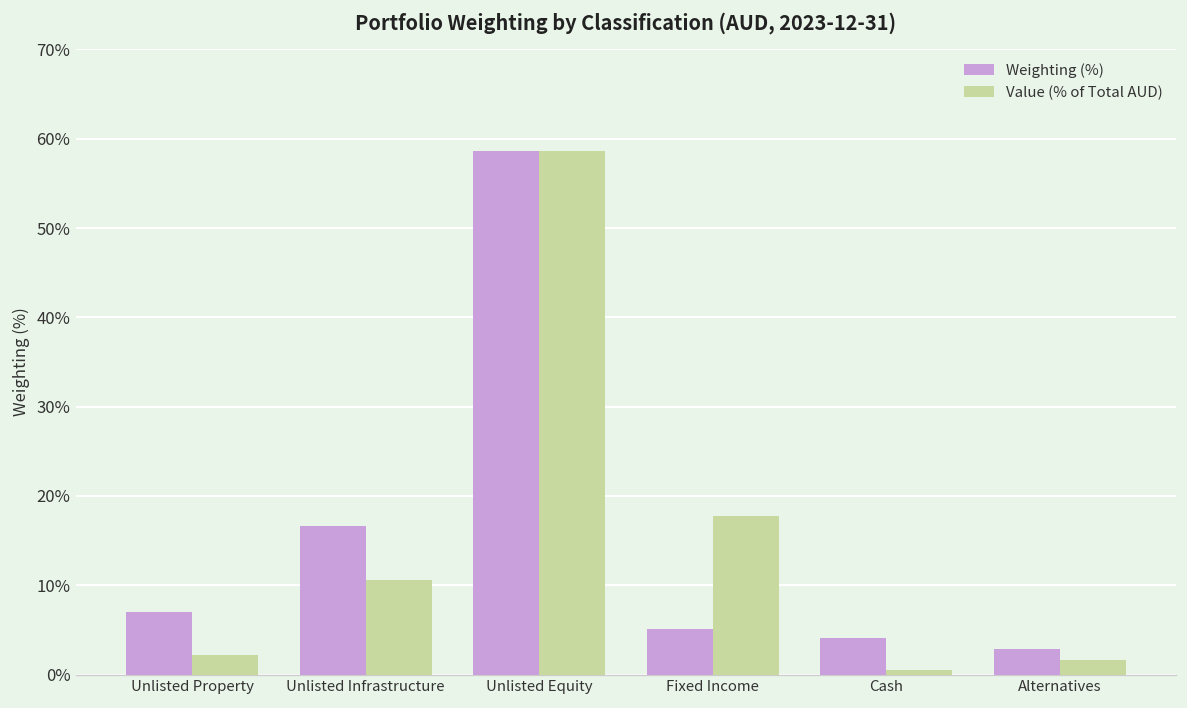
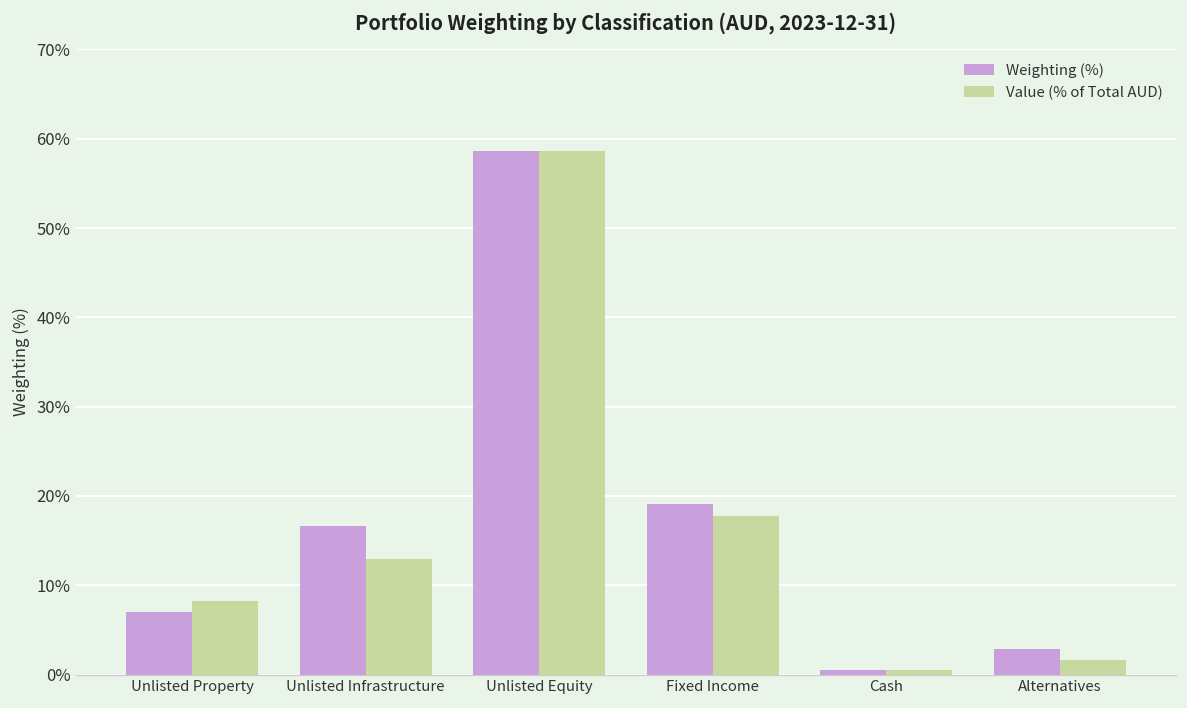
Value (% of Total AUD), Unlisted Property: 2% -> 8%
Value (% of Total AUD), Unlisted Infrastructure: 11% -> 13%
Weighting (%), Fixed Income: 5% -> 19%
Weighting (%), Cash: 4% -> 1%
